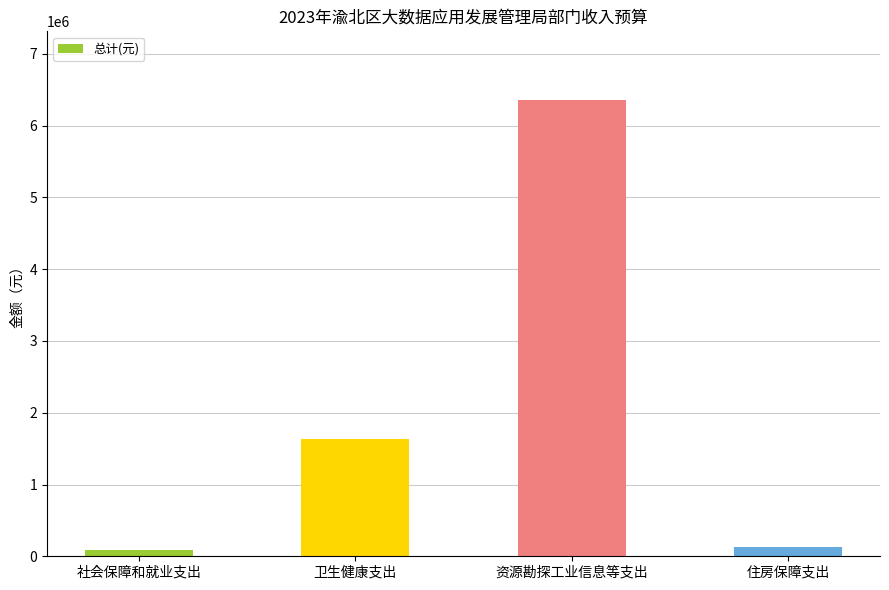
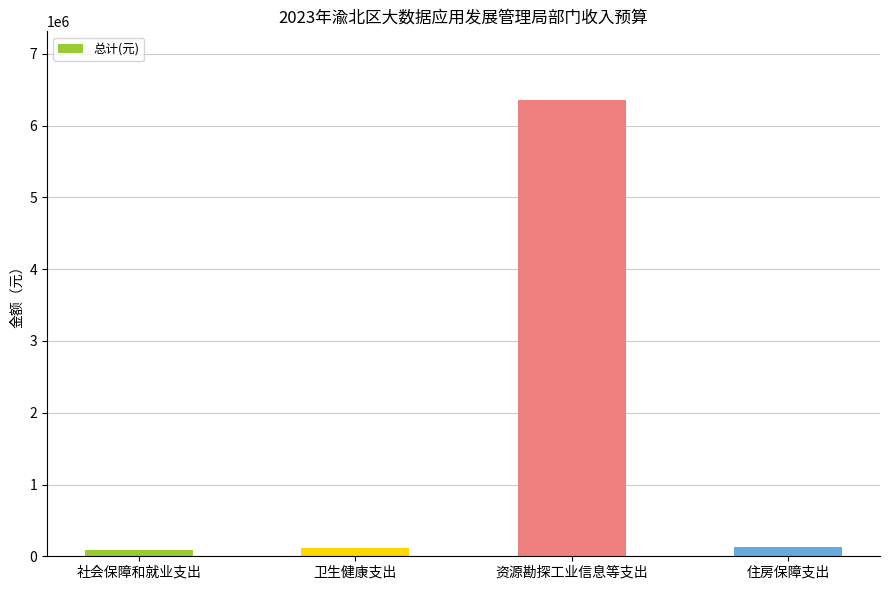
卫生健康支出: 1600000 -> 100000
